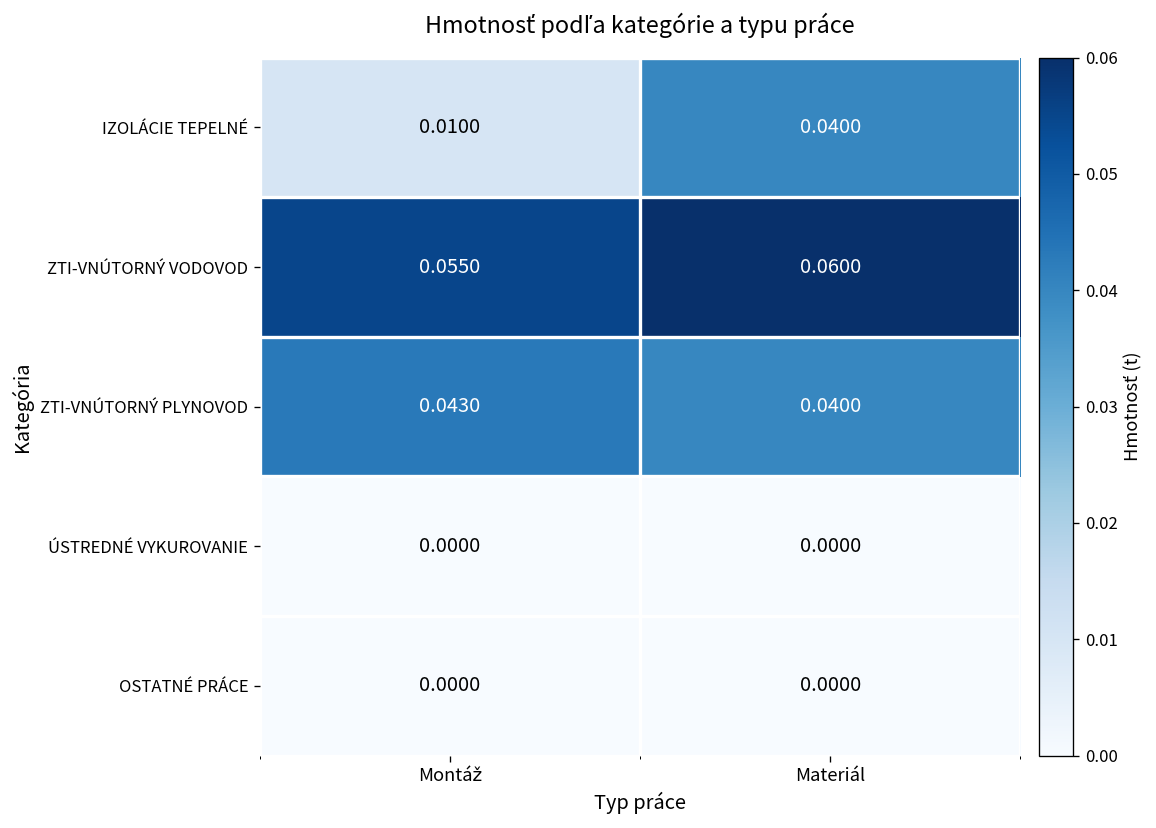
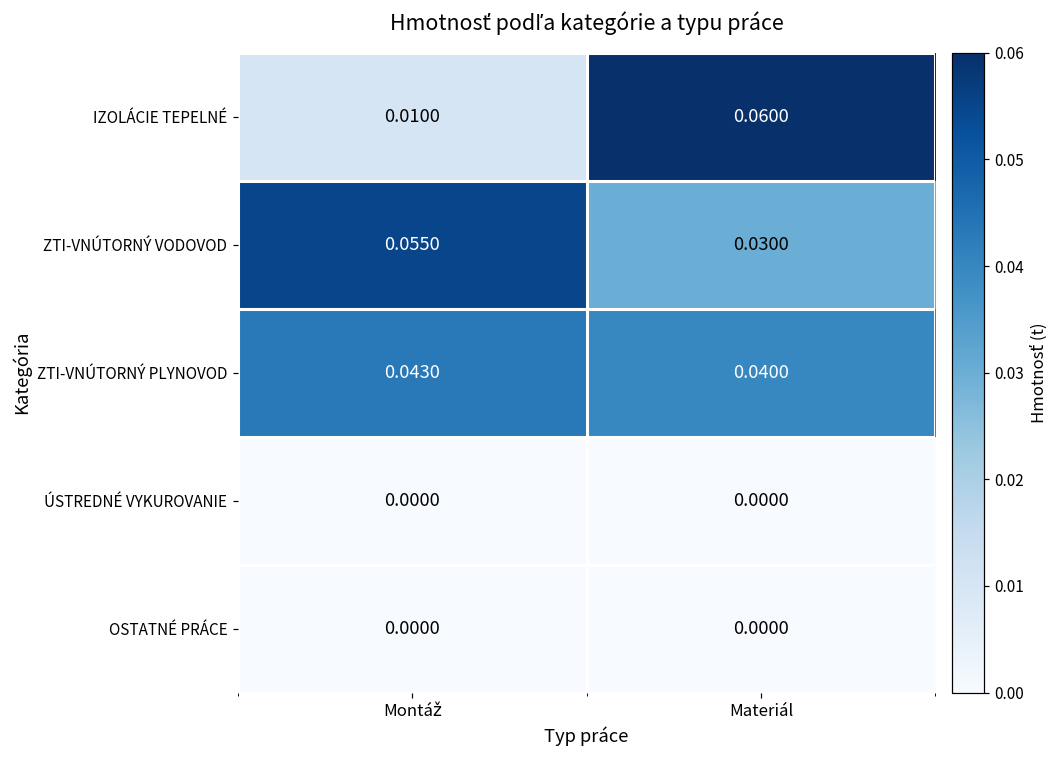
IZOLÁCIE TEPELNÉ, Materiál: 0.0400 -> 0.0600
ZTI-VNÚTORNÝ VODOVOD, Materiál: 0.0600 -> 0.0300
